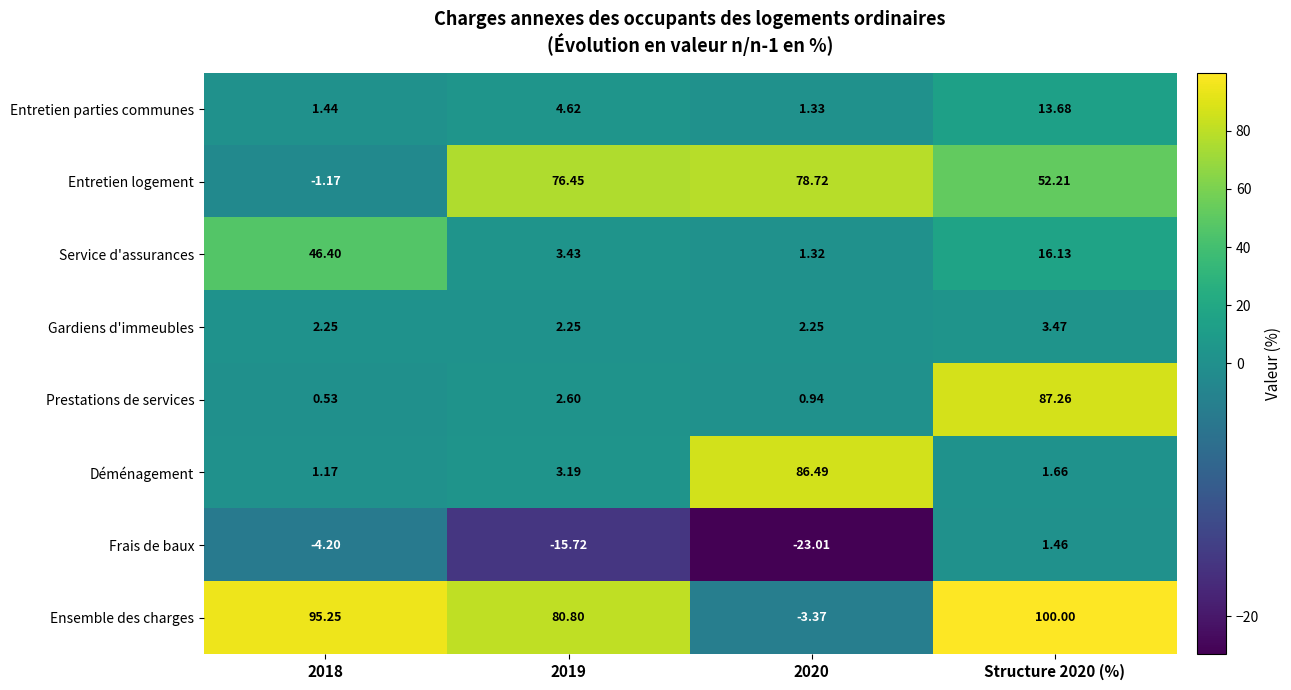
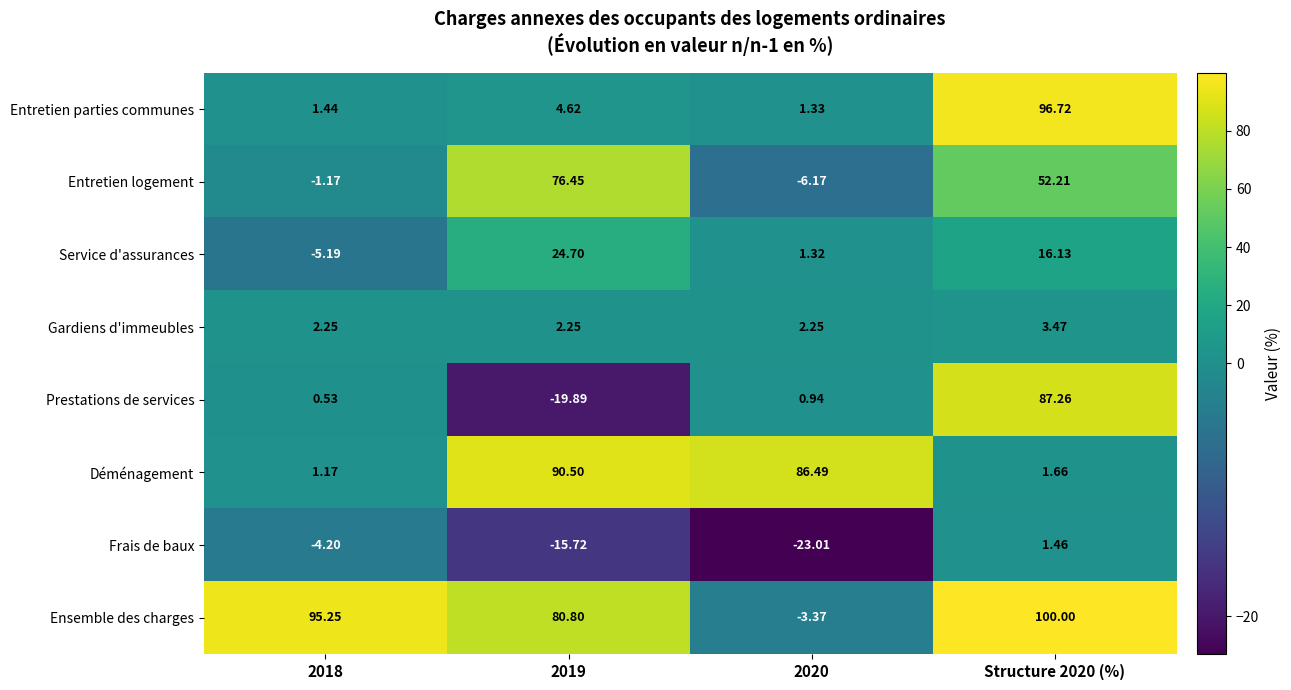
Entretien parties communes, Structure 2020 (%): 13.68 -> 96.72
Entretien logement, 2020: 78.72 -> -6.17
Service d'assurances, 2018: 46.40 -> -5.19
Service d'assurances, 2019: 3.43 -> 24.70
Prestations de services, 2019: 2.60 -> -19.89
Déménagement, 2019: 3.19 -> 90.50
